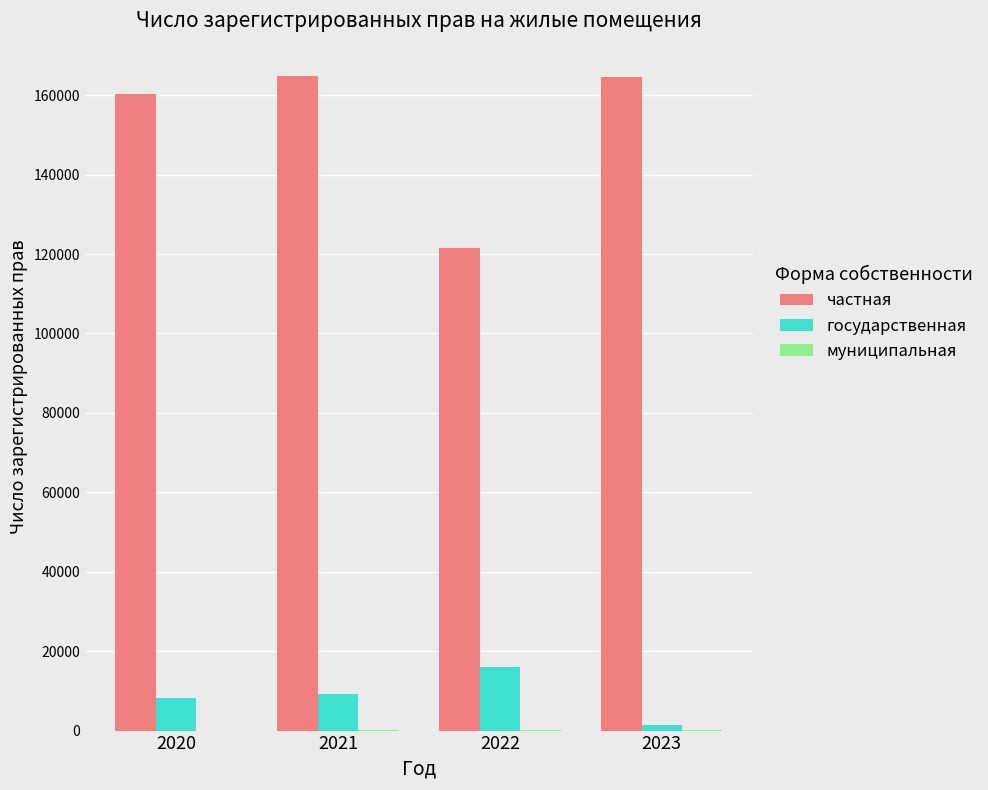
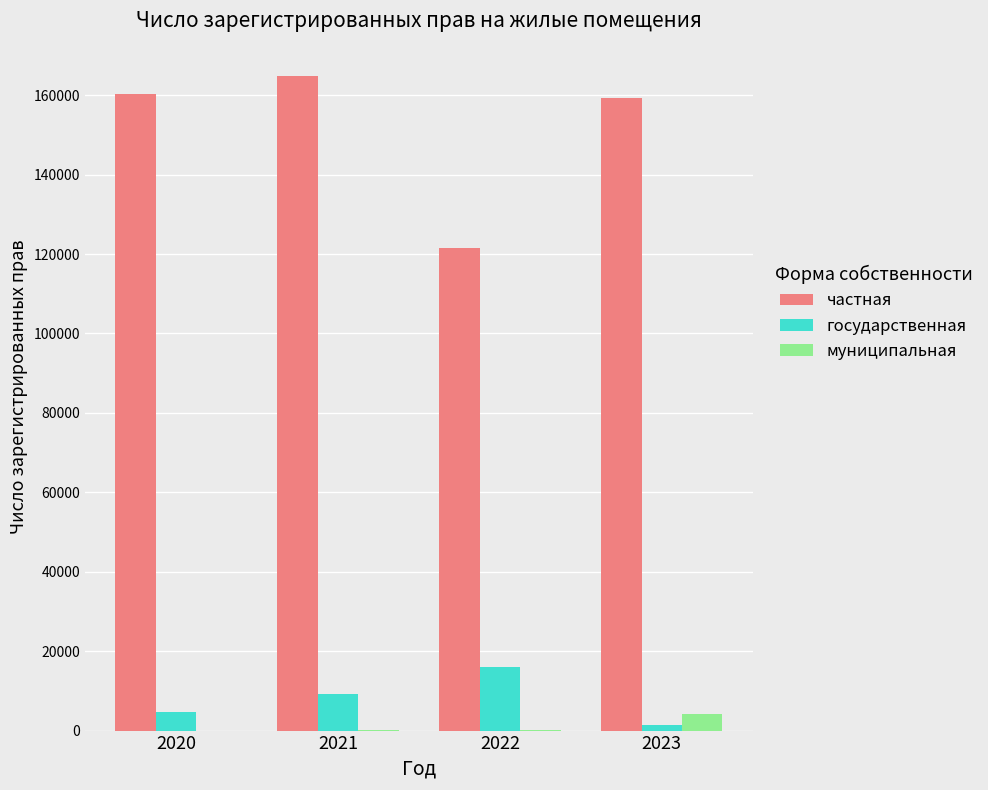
государственная, 2020: 8000 -> 5000
частная, 2023: 165000 -> 159000
муниципальная, 2023: 0 -> 4000
